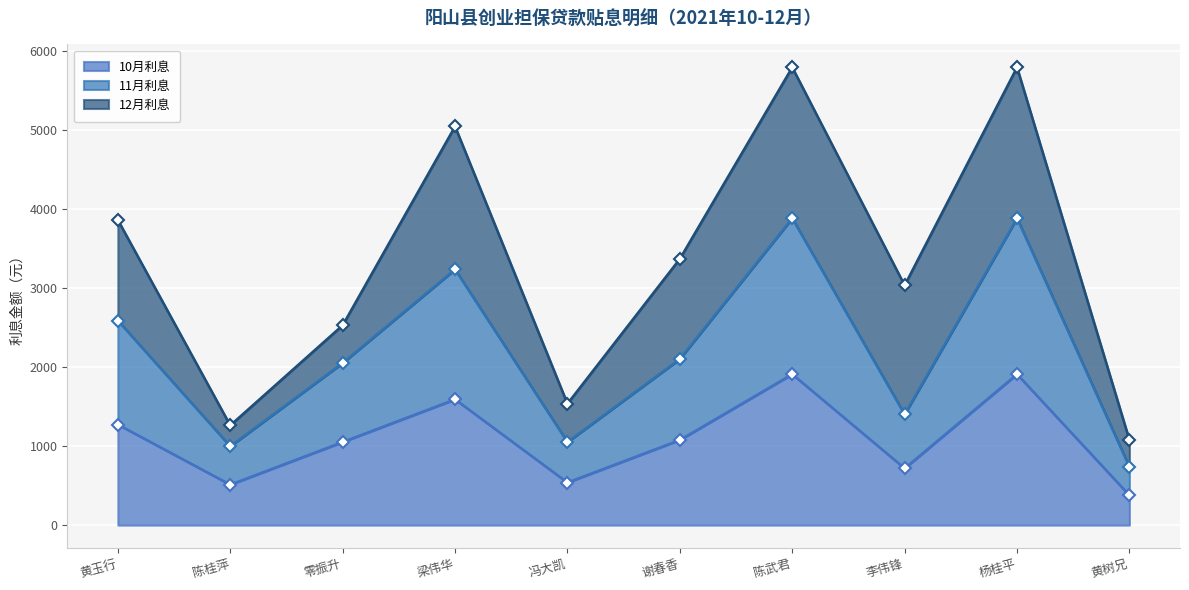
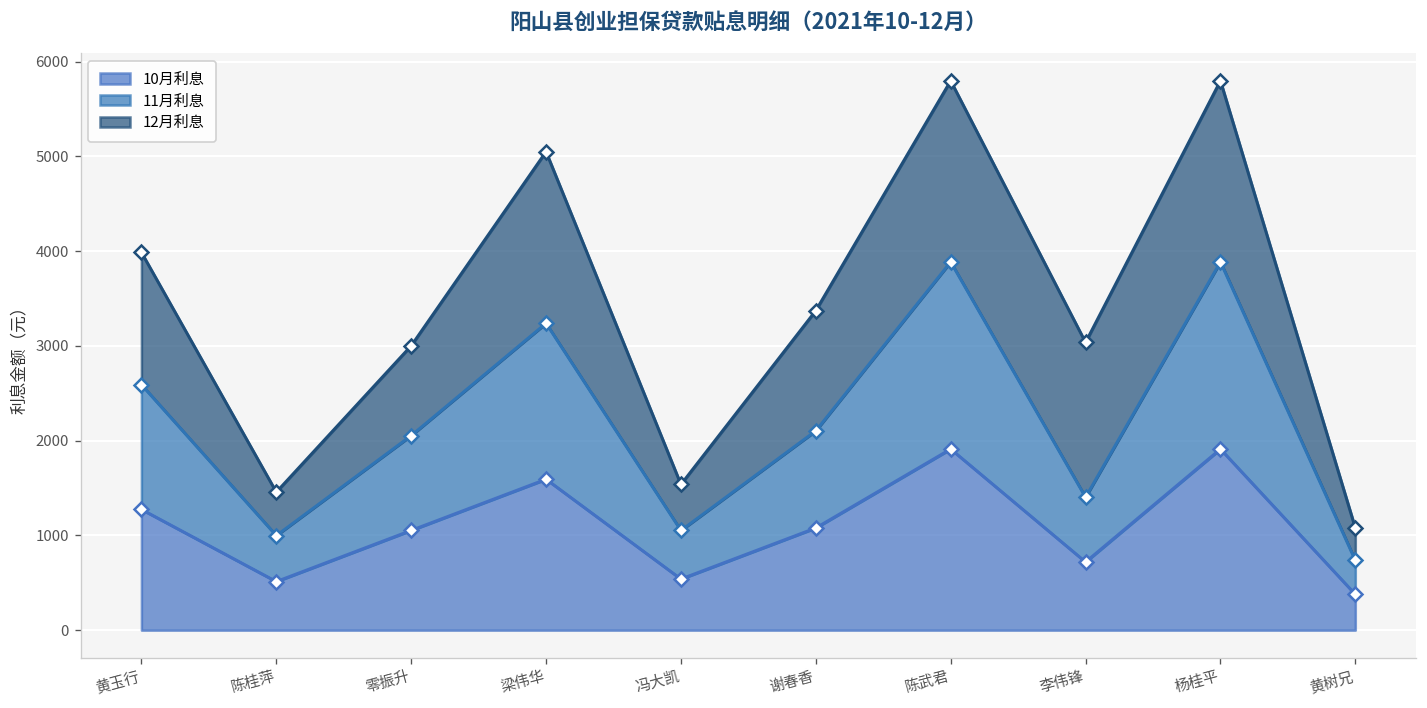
12月利息, 黄玉行: 1300 -> 1400
12月利息, 陈桂萍: 300 -> 500
12月利息, 零振升: 500 -> 900
